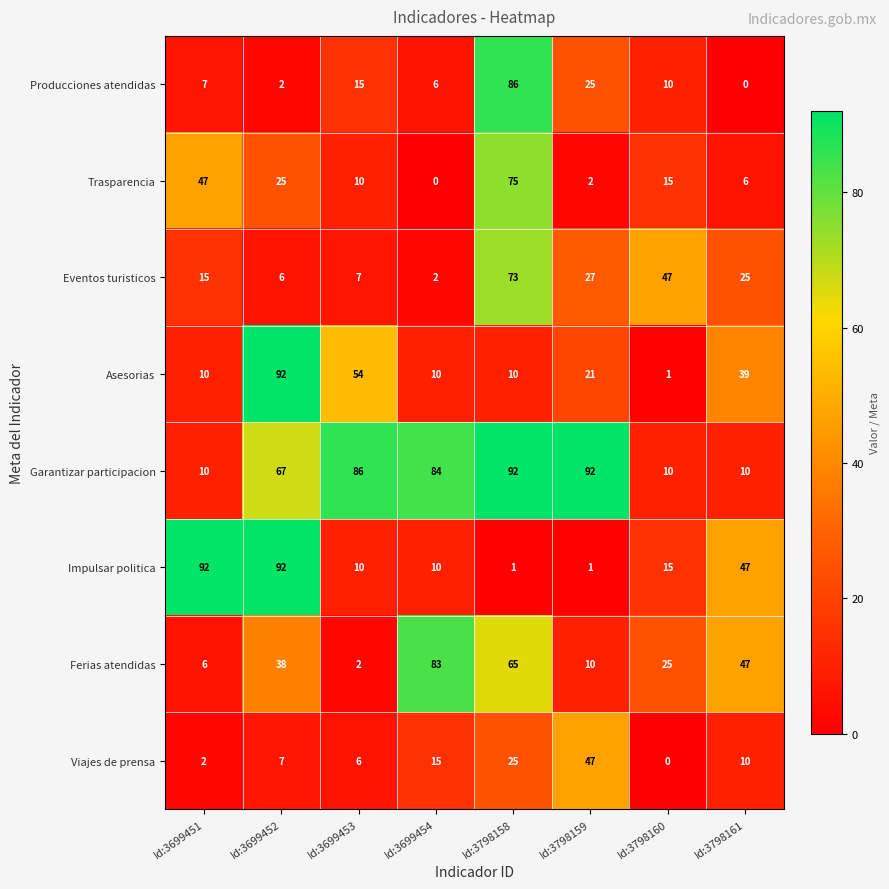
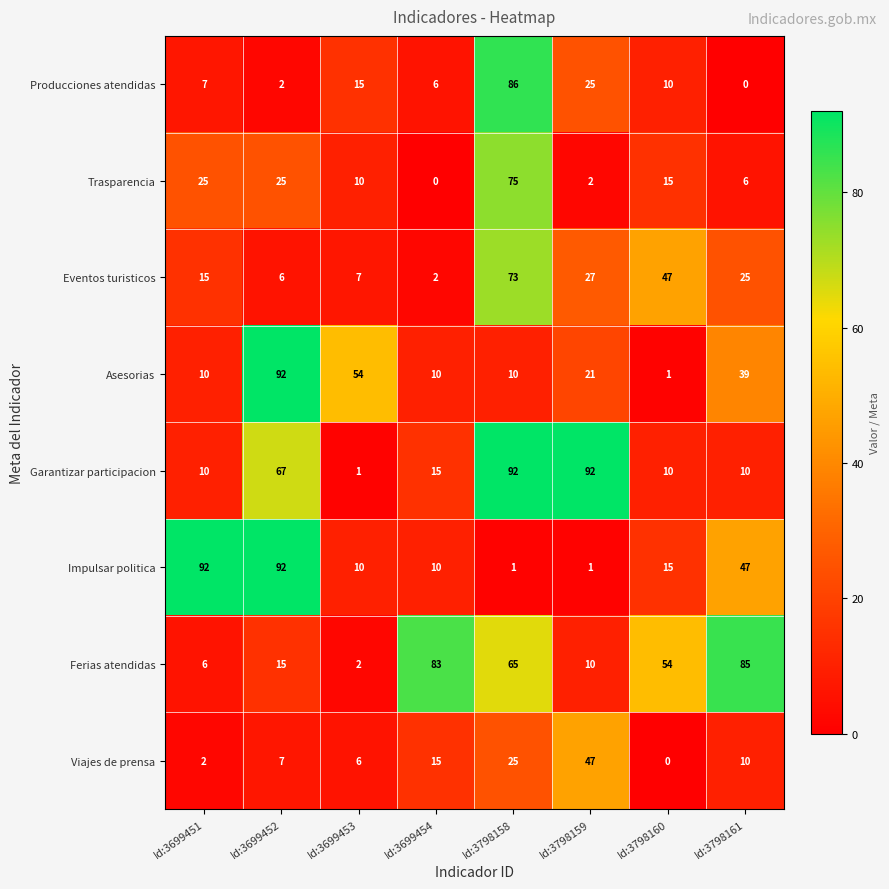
Trasparencia, Id:3699451: 47 -> 25
Garantizar participacion, Id:3699453: 86 -> 1
Garantizar participacion, Id:3699454: 84 -> 15
Ferias atendidas, Id:3699452: 38 -> 15
Ferias atendidas, Id:3798160: 25 -> 54
Ferias atendidas, Id:3798161: 47 -> 85
